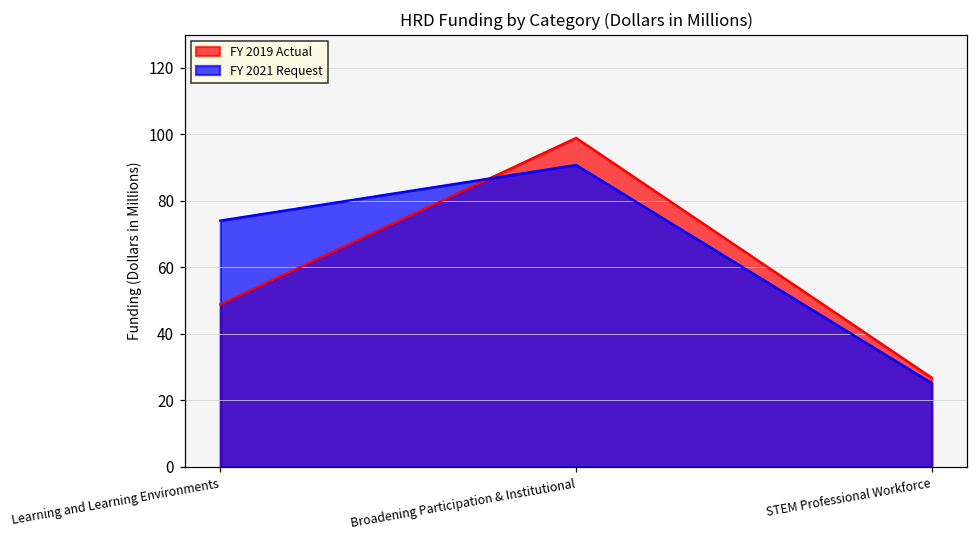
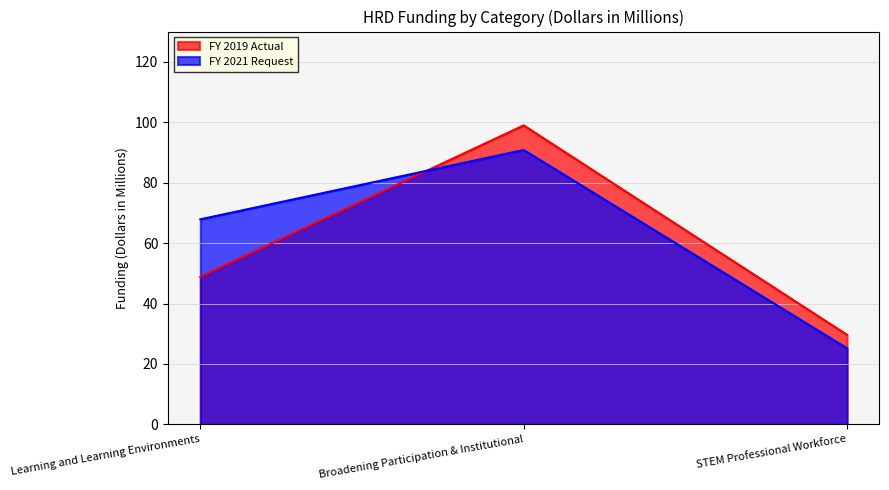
FY 2021 Request, Learning and Learning Environments: 74 -> 68
FY 2019 Actual, STEM Professional Workforce: 27 -> 30
